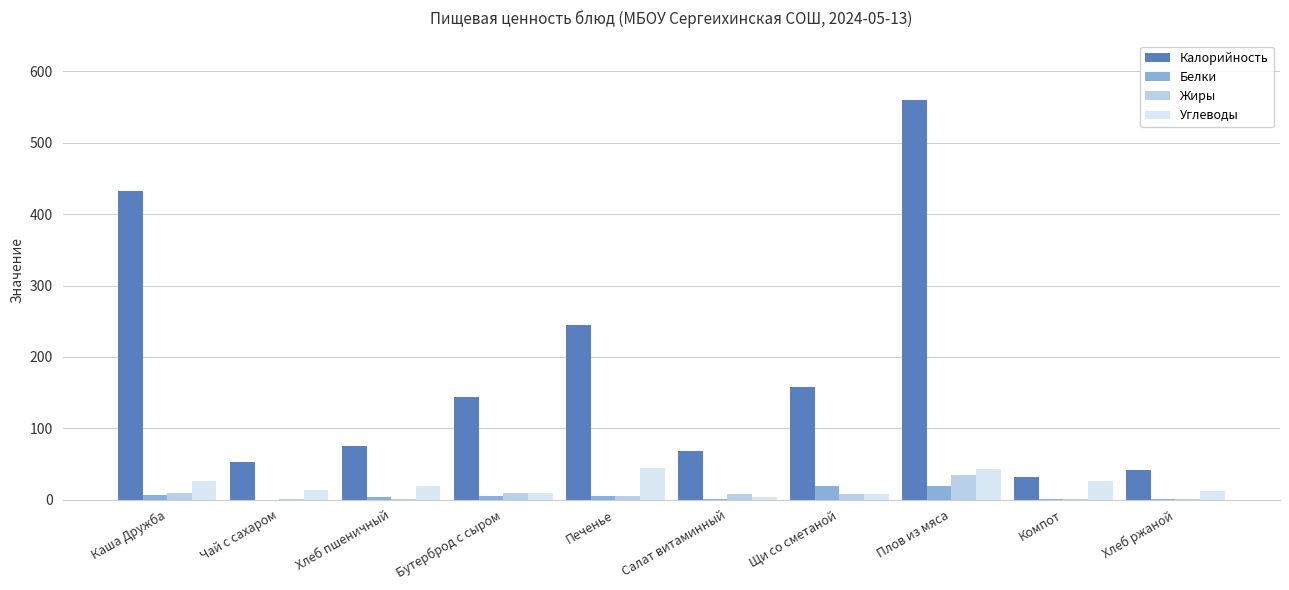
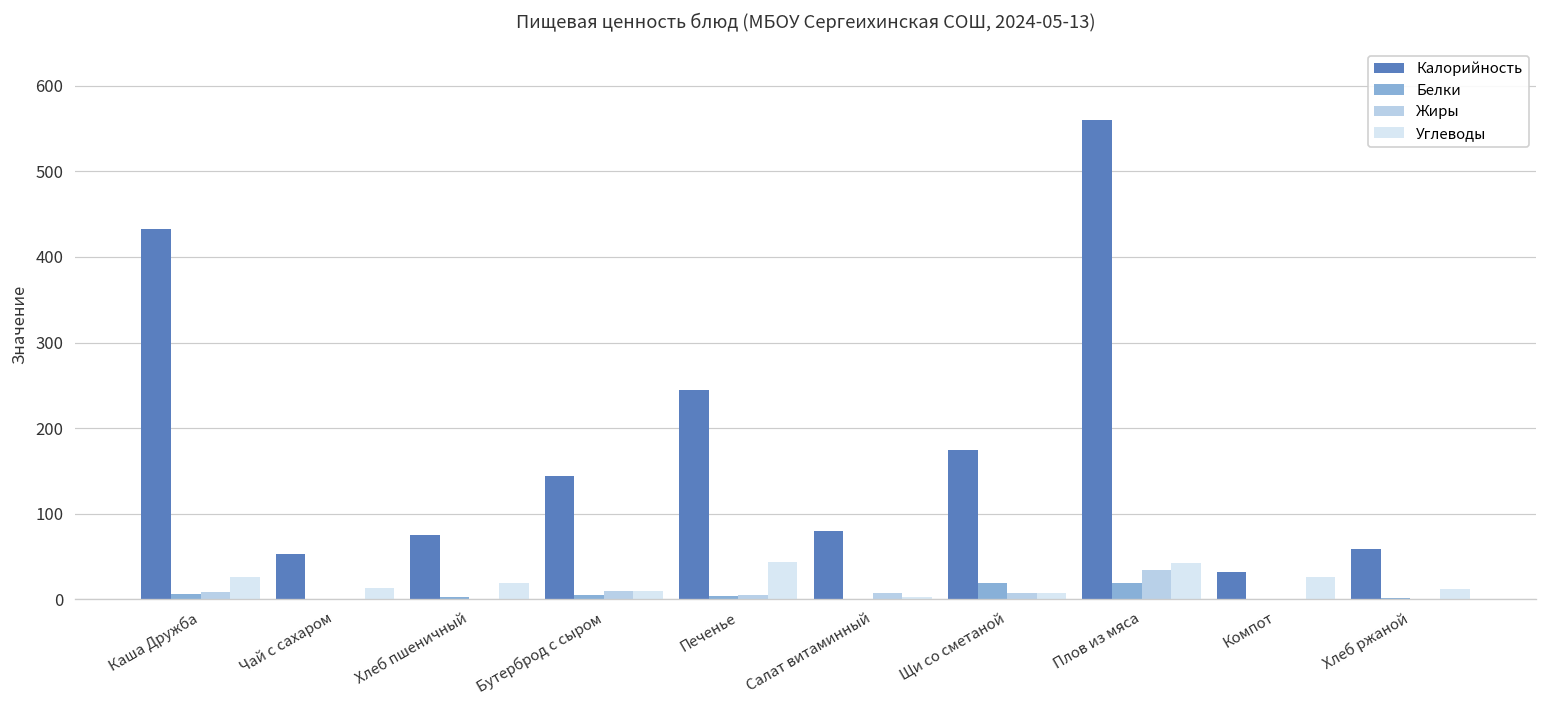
Калорийность, Салат витаминный: 70 -> 80
Калорийность, Щи со сметаной: 160 -> 170
Калорийность, Хлеб ржаной: 40 -> 60
